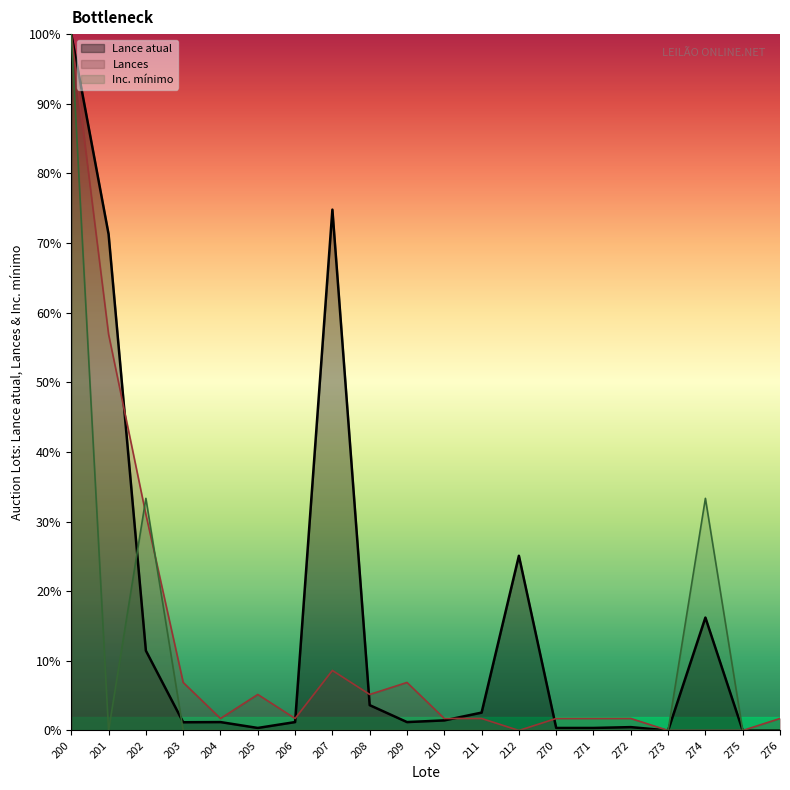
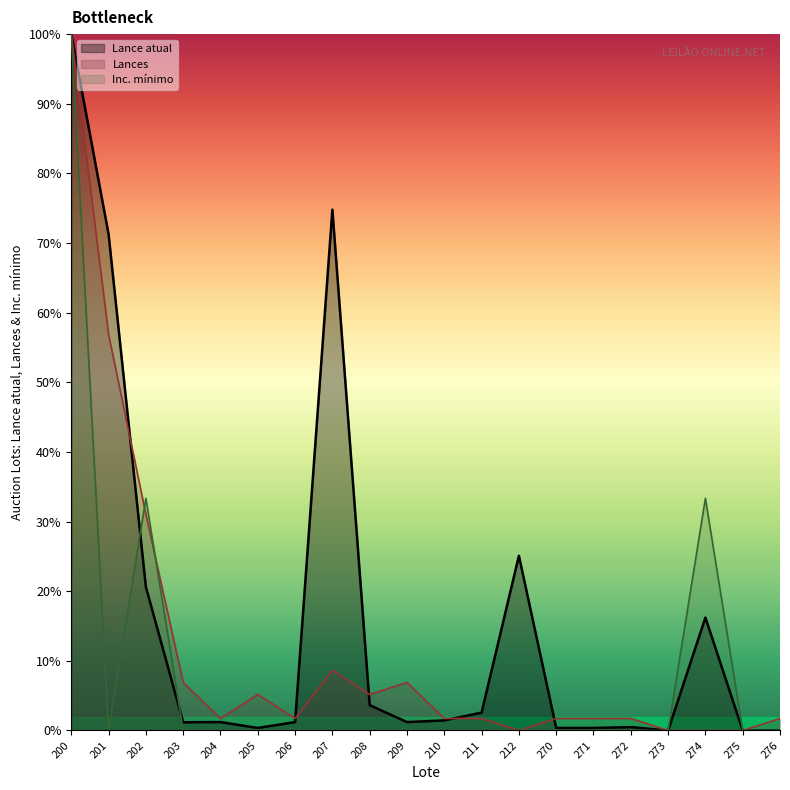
Lance atual, 202: 11% -> 21%
